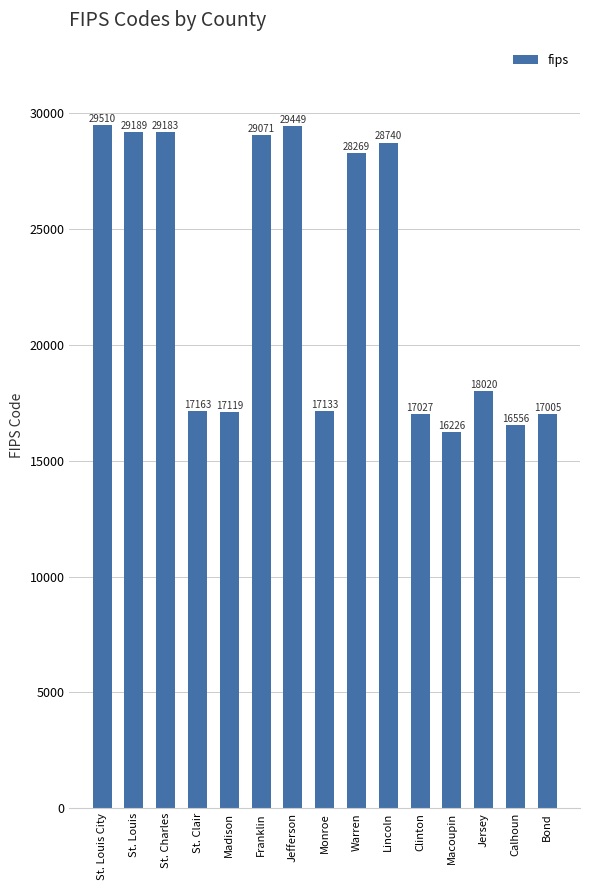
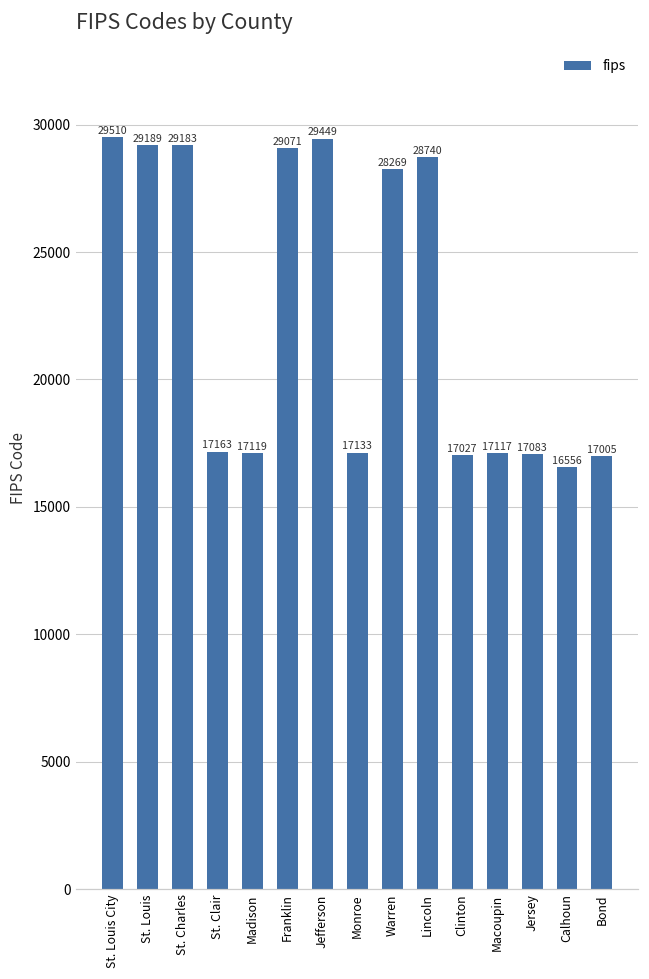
Macoupin: 16226 -> 17117
Jersey: 18020 -> 17083
